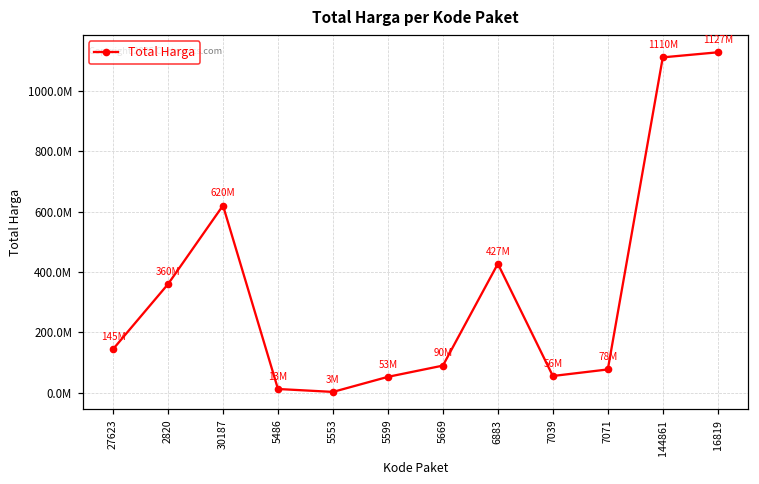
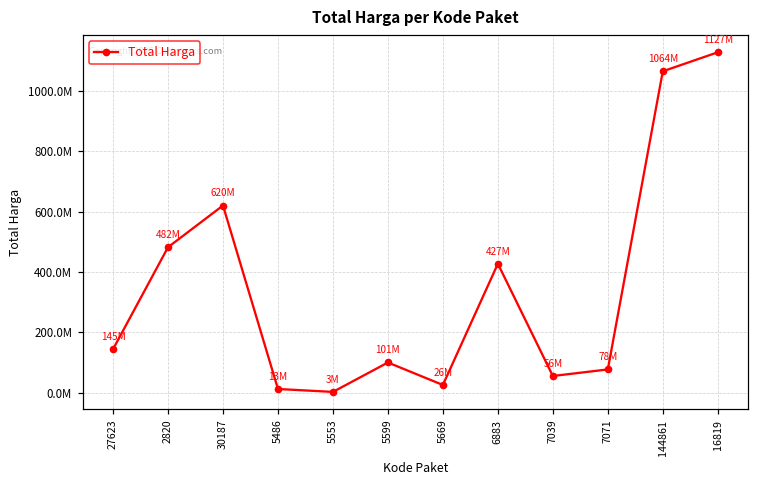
2820: 360M -> 482M
5599: 53M -> 101M
5669: 90M -> 26M
144861: 1110M -> 1064M
